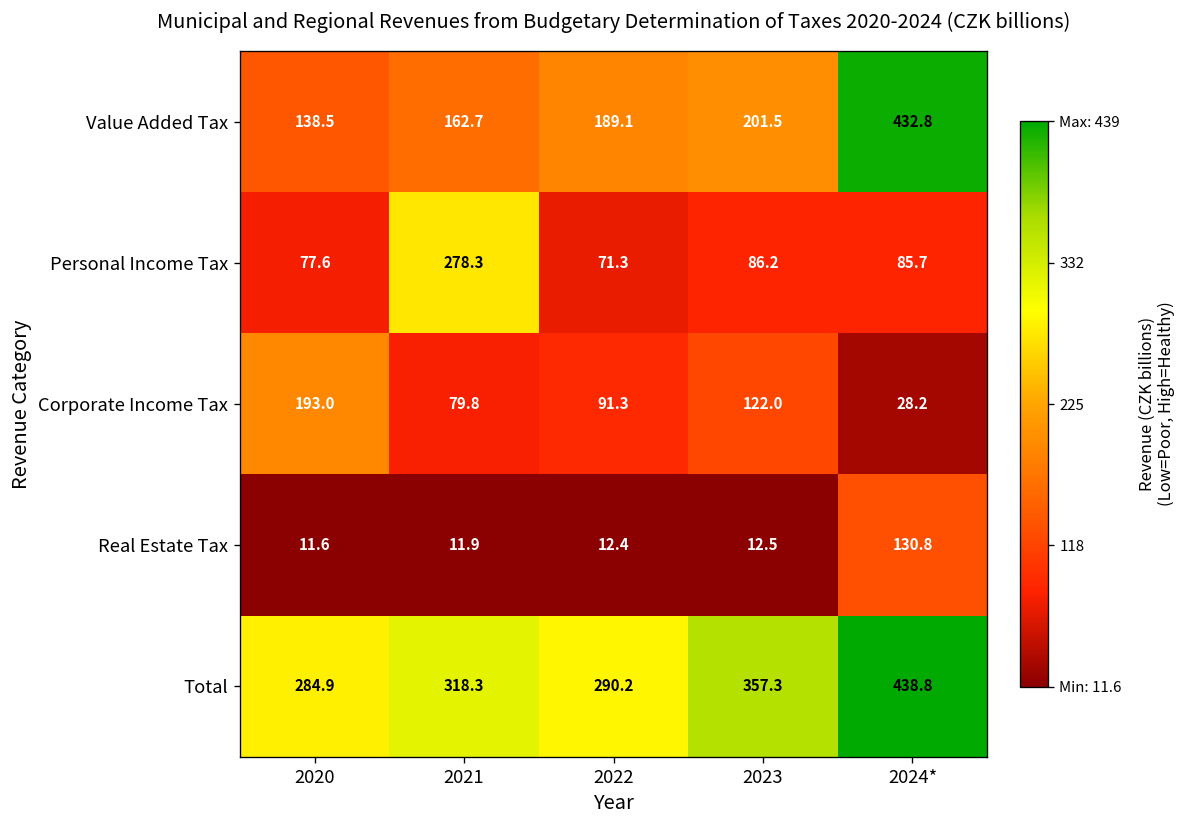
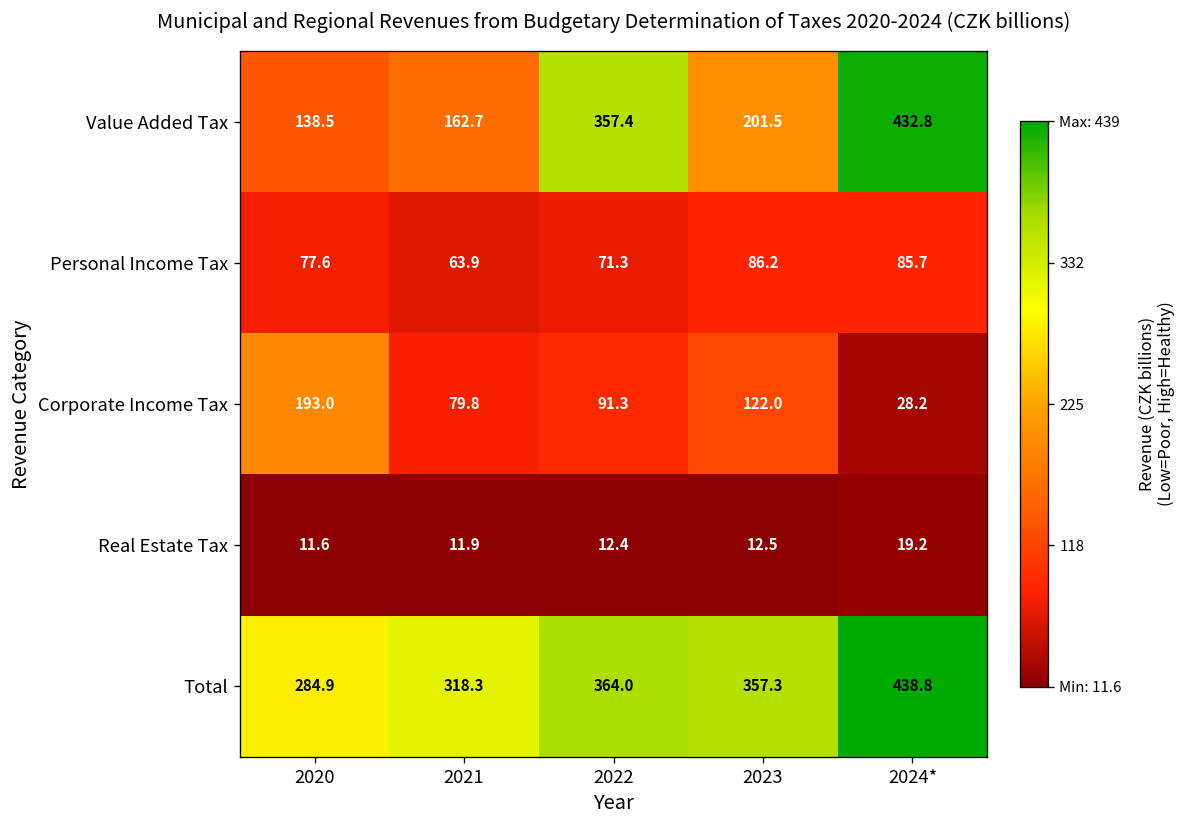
Value Added Tax, 2022: 189.1 -> 357.4
Personal Income Tax, 2021: 278.3 -> 63.9
Real Estate Tax, 2024*: 130.8 -> 19.2
Total, 2022: 290.2 -> 364.0
